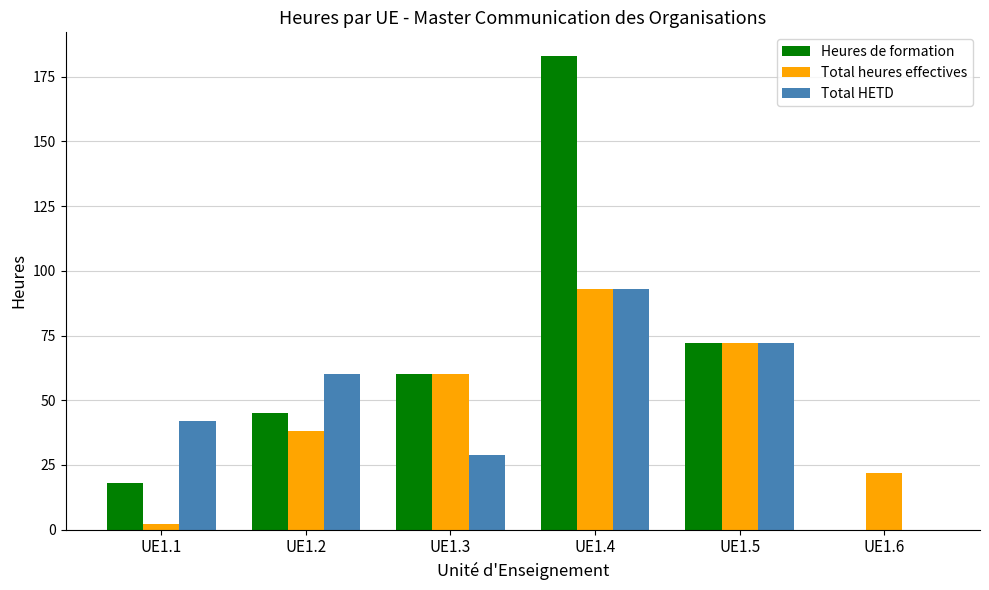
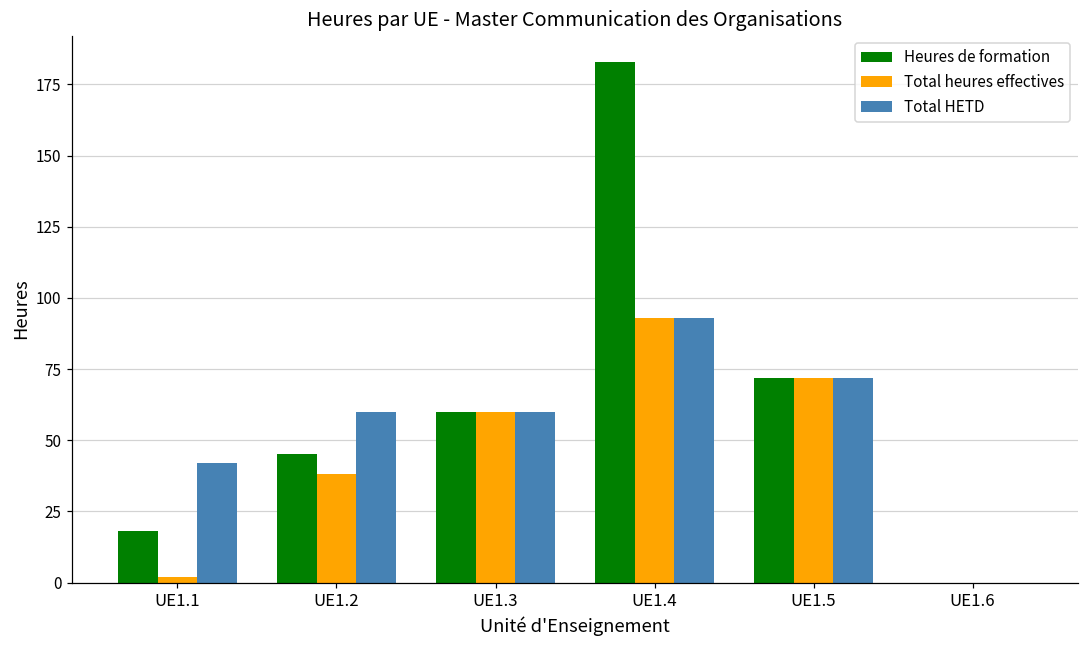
Total HETD, UE1.3: 29 -> 60
Total heures effectives, UE1.6: 22 -> 0
